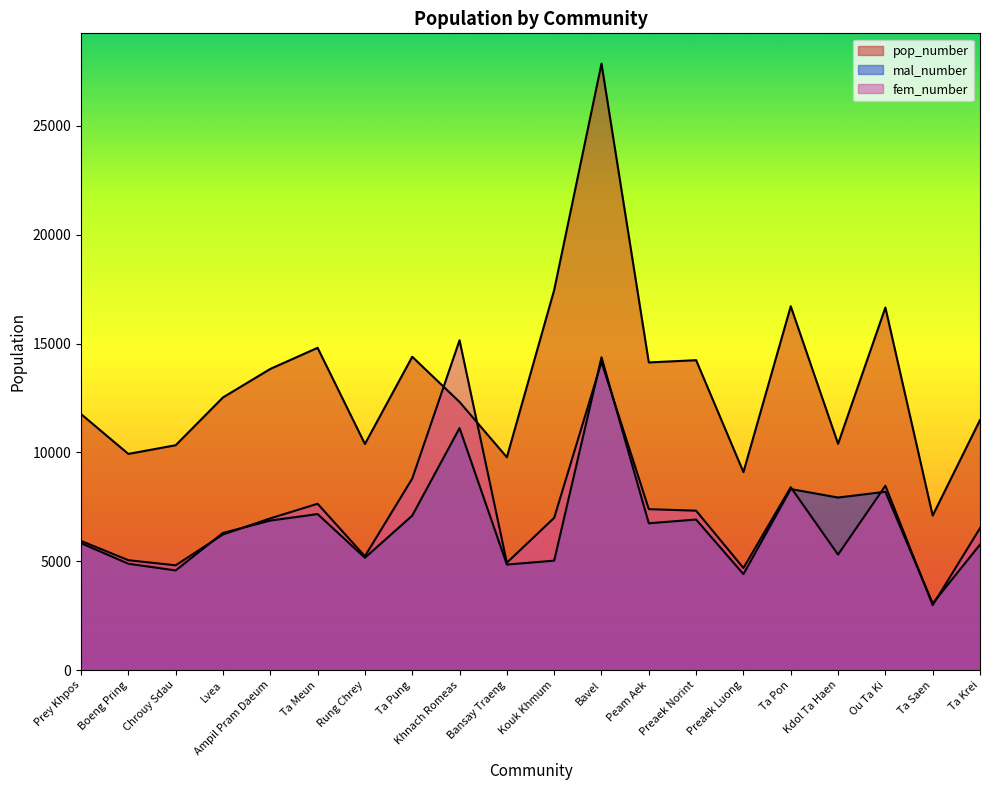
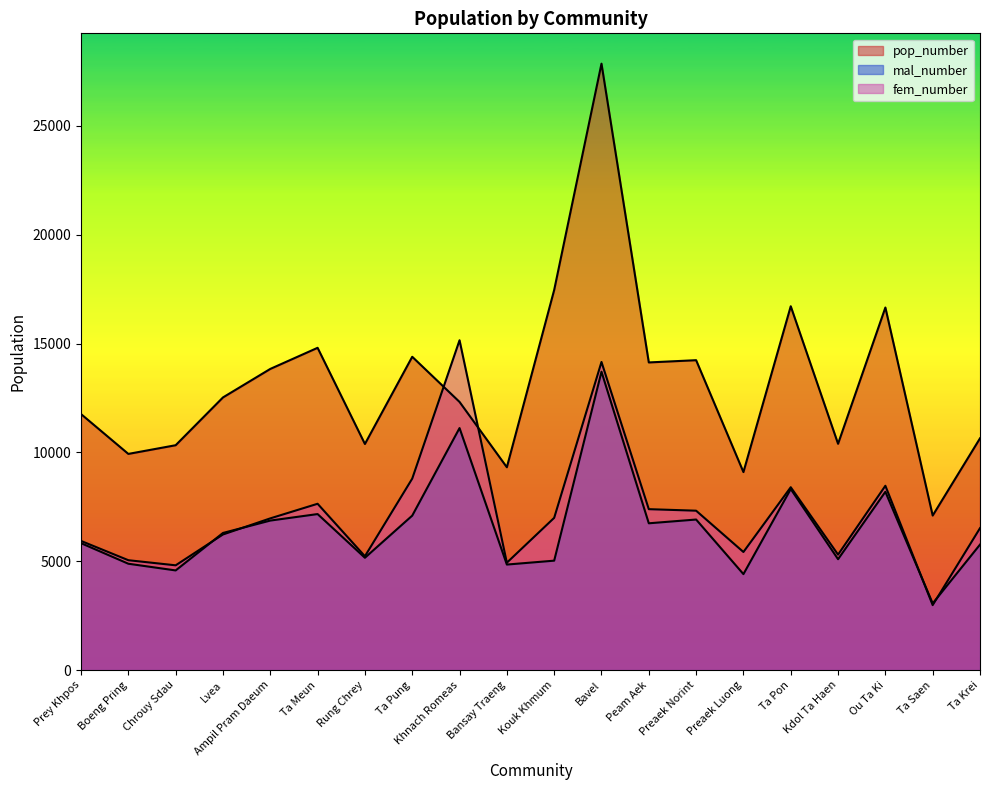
pop_number, Bansay Traeng: 9800 -> 9300
mal_number, Bavel: 14400 -> 13700
fem_number, Preaek Luong: 4700 -> 5400
mal_number, Kdol Ta Haen: 7900 -> 5100
pop_number, Ta Krei: 11500 -> 10600
